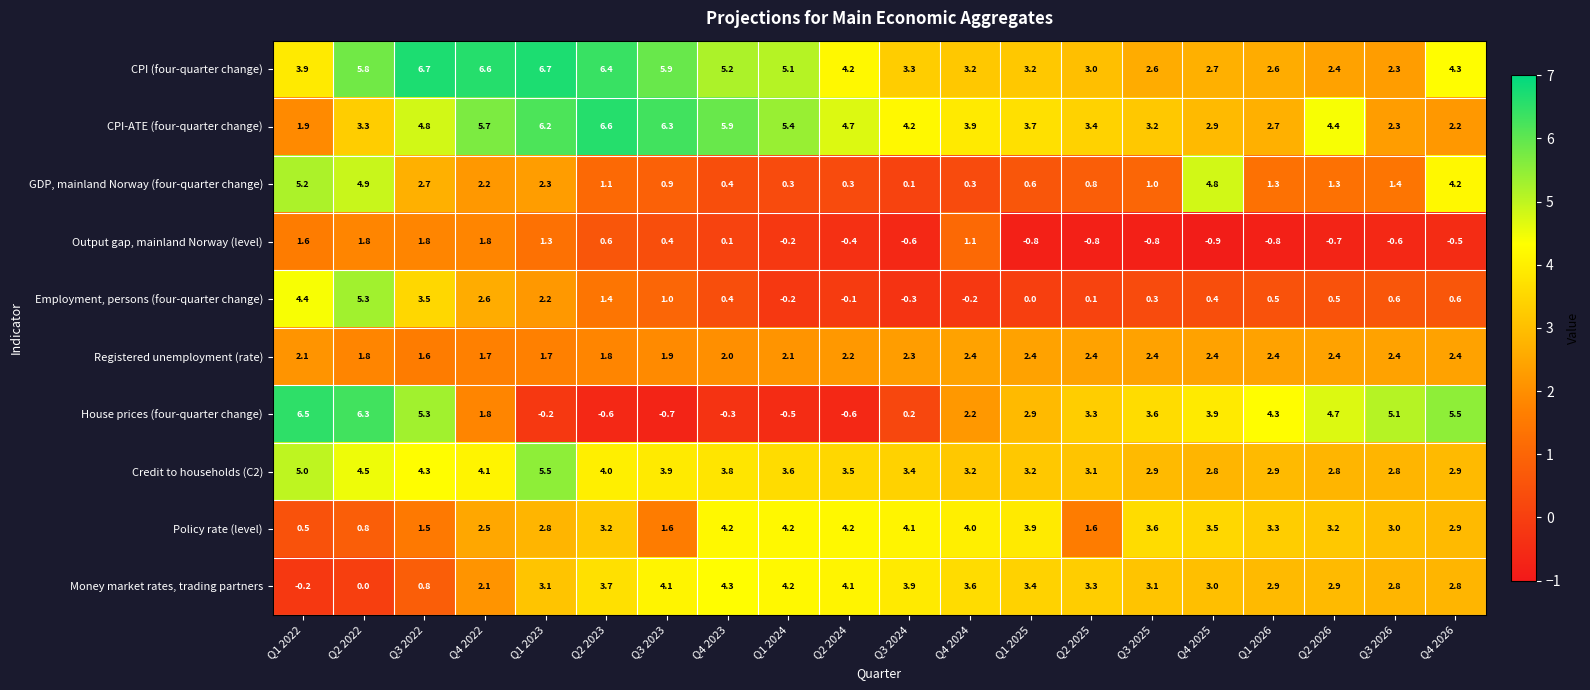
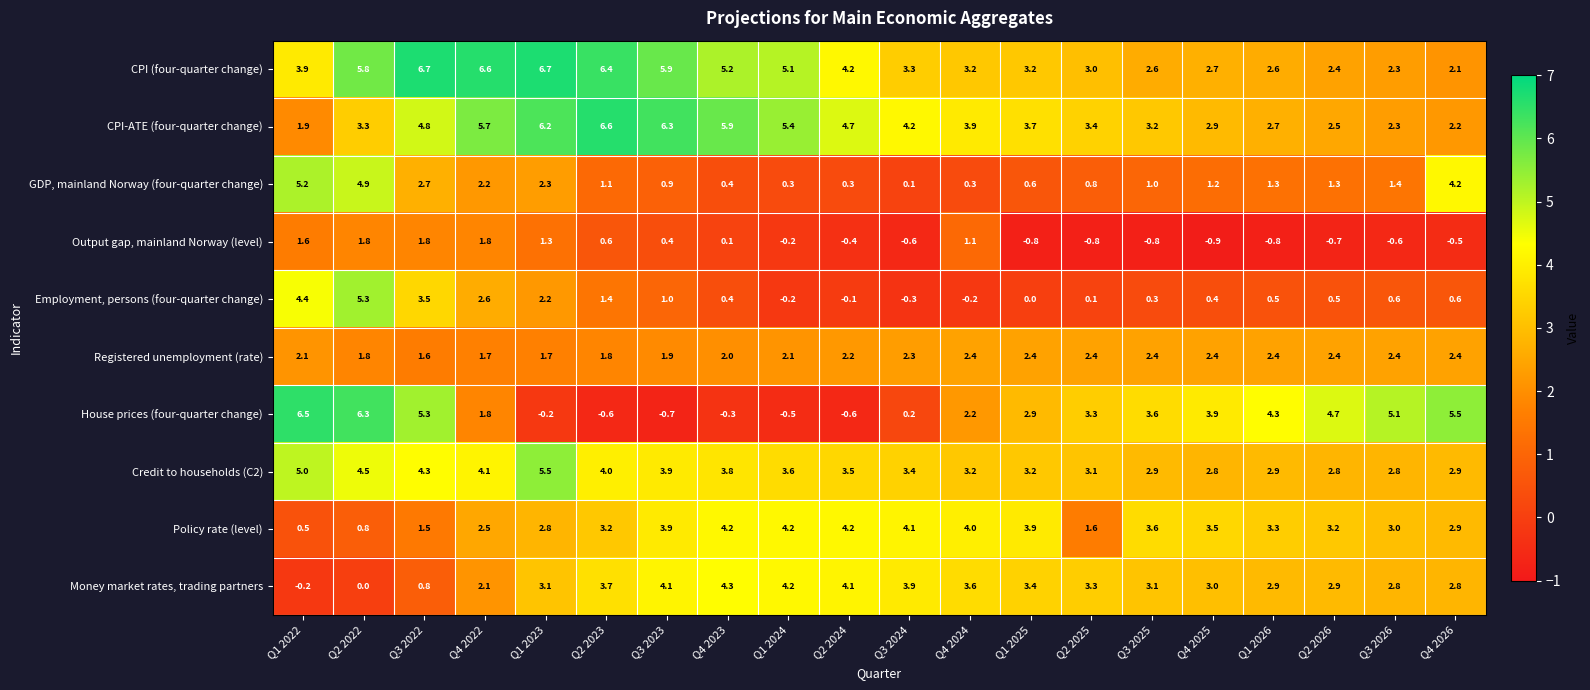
CPI (four-quarter change), Q4 2026: 4.3 -> 2.1
CPI-ATE (four-quarter change), Q2 2026: 4.4 -> 2.5
GDP, mainland Norway (four-quarter change), Q4 2025: 4.8 -> 1.2
Policy rate (level), Q3 2023: 1.6 -> 3.9
